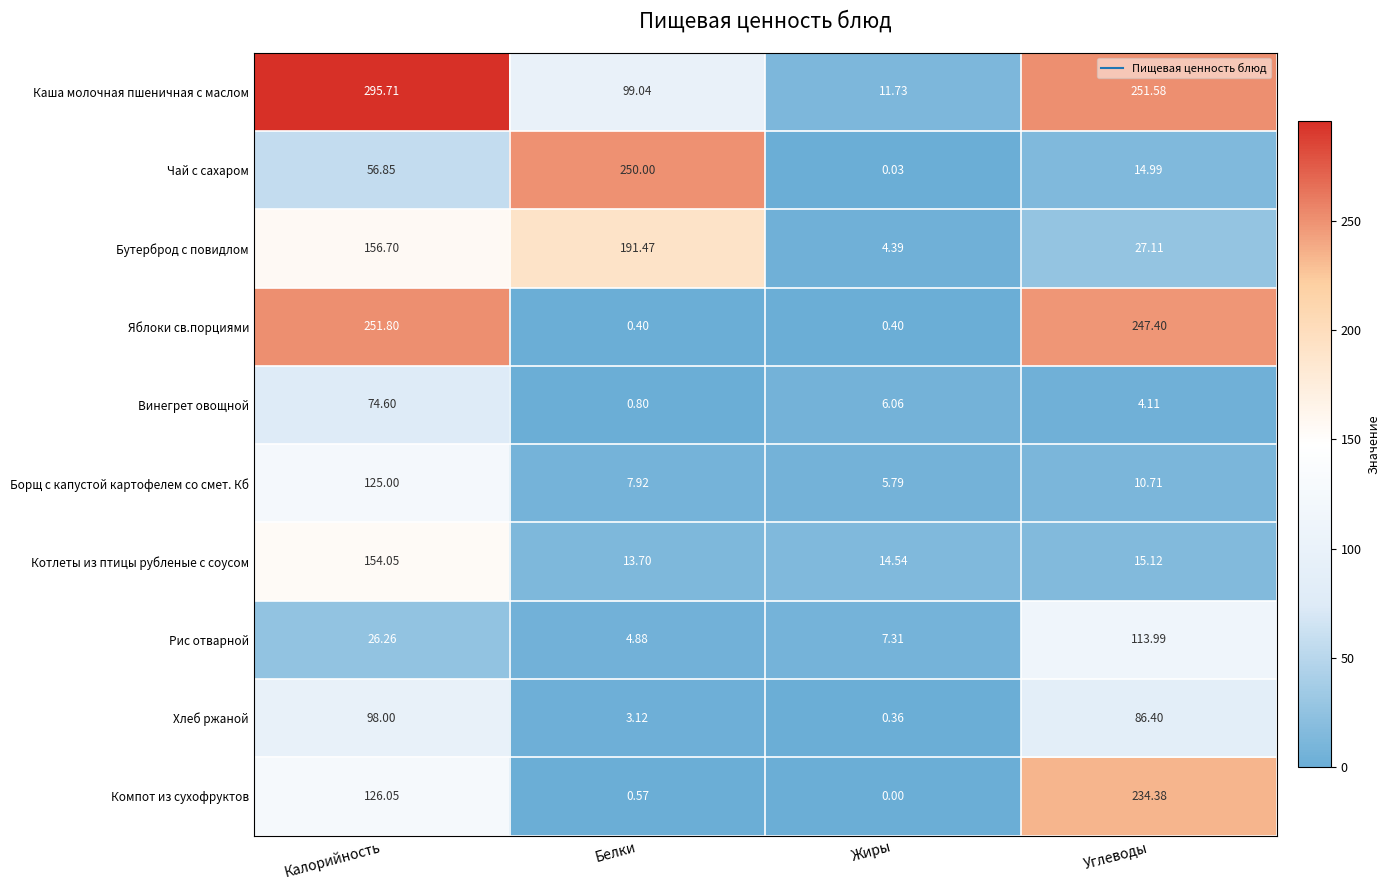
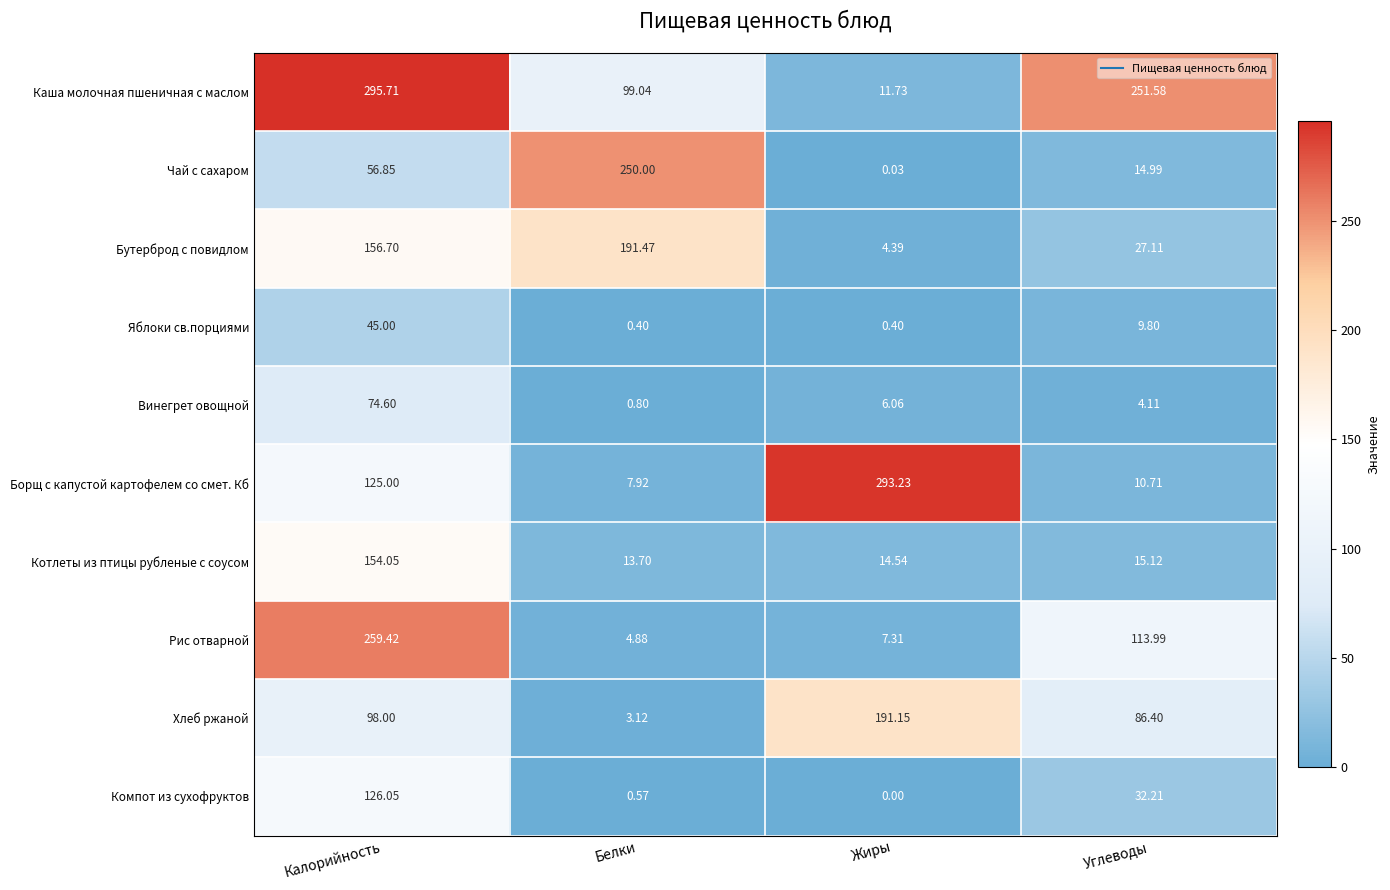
Яблоки св.порциями, Калорийность: 251.80 -> 45.00
Яблоки св.порциями, Углеводы: 247.40 -> 9.80
Борщ с капустой картофелем со смет. Кб, Жиры: 5.79 -> 293.23
Рис отварной, Калорийность: 26.26 -> 259.42
Хлеб ржаной, Жиры: 0.36 -> 191.15
Компот из сухофруктов, Углеводы: 234.38 -> 32.21
